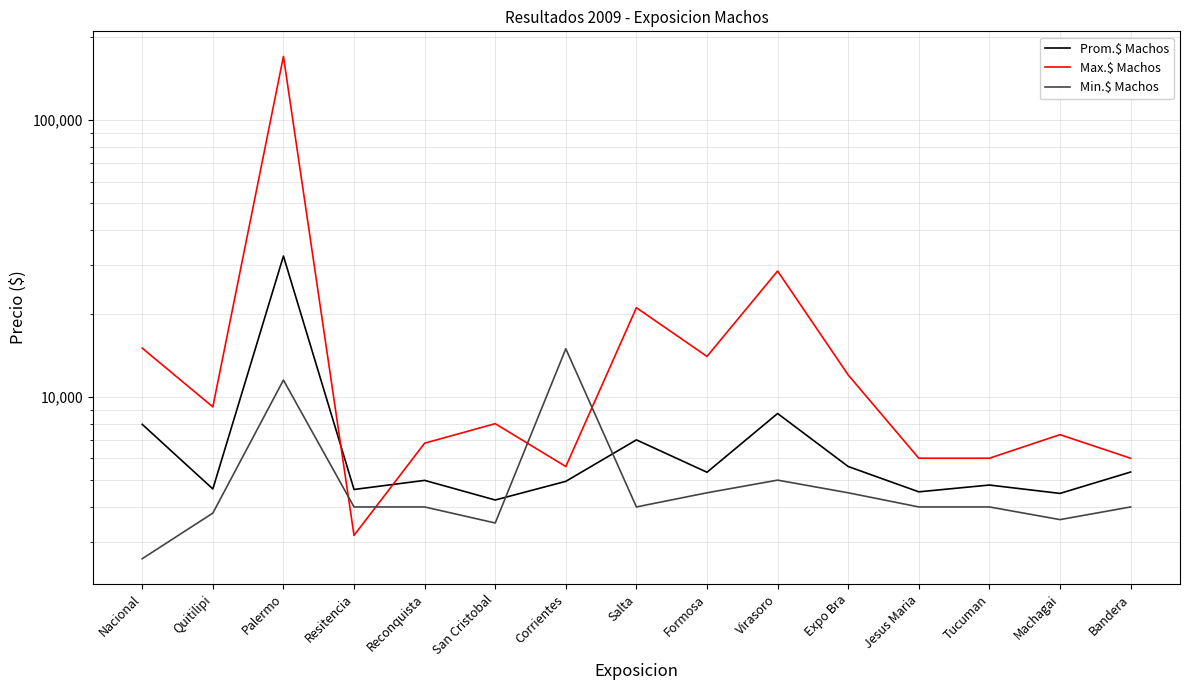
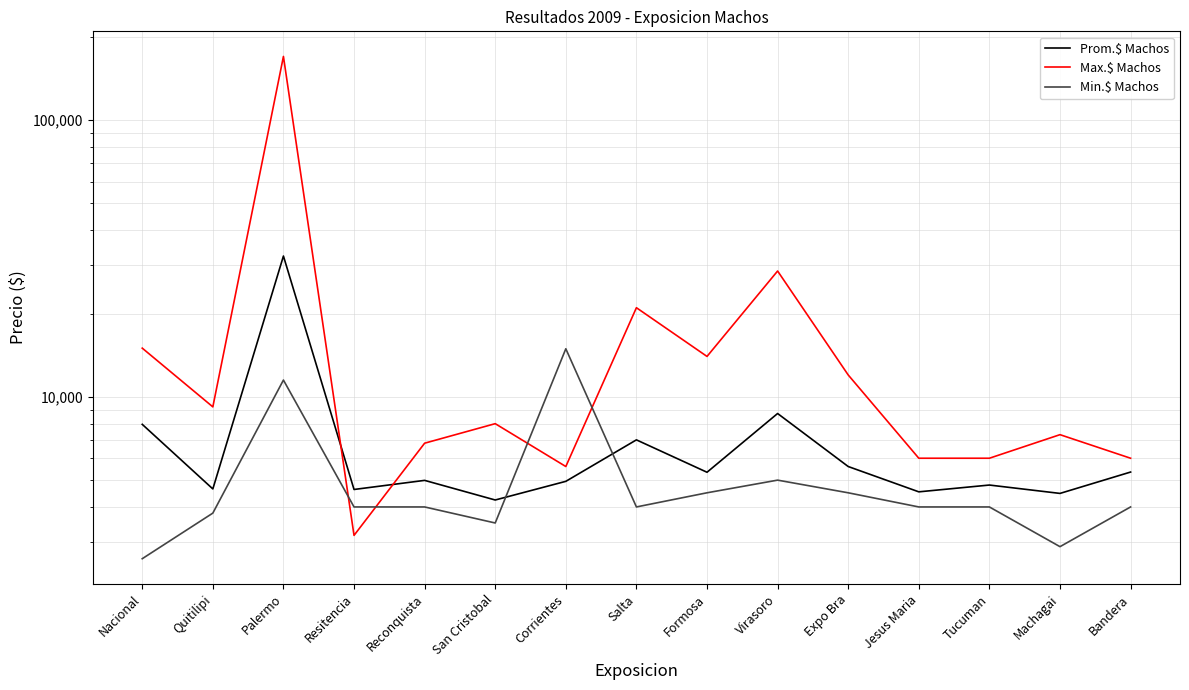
Min.$ Machos, Machagai: 3,600 -> 2,900
